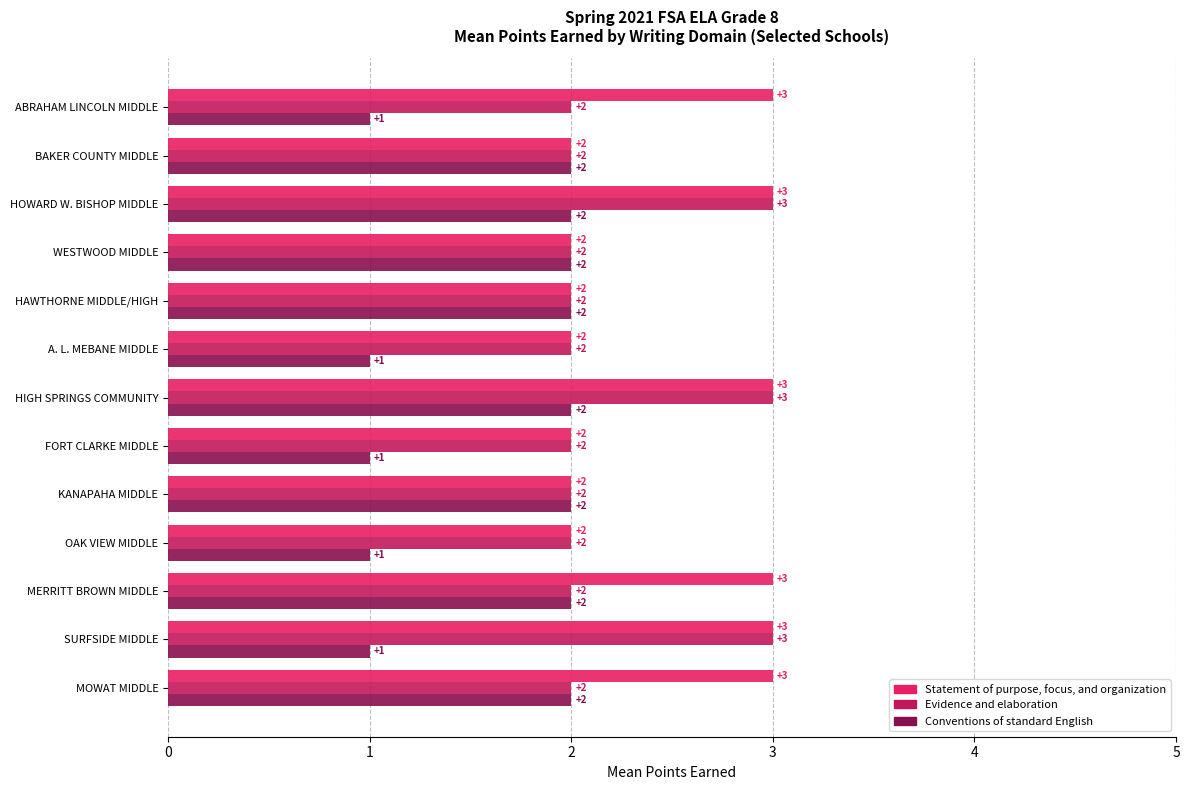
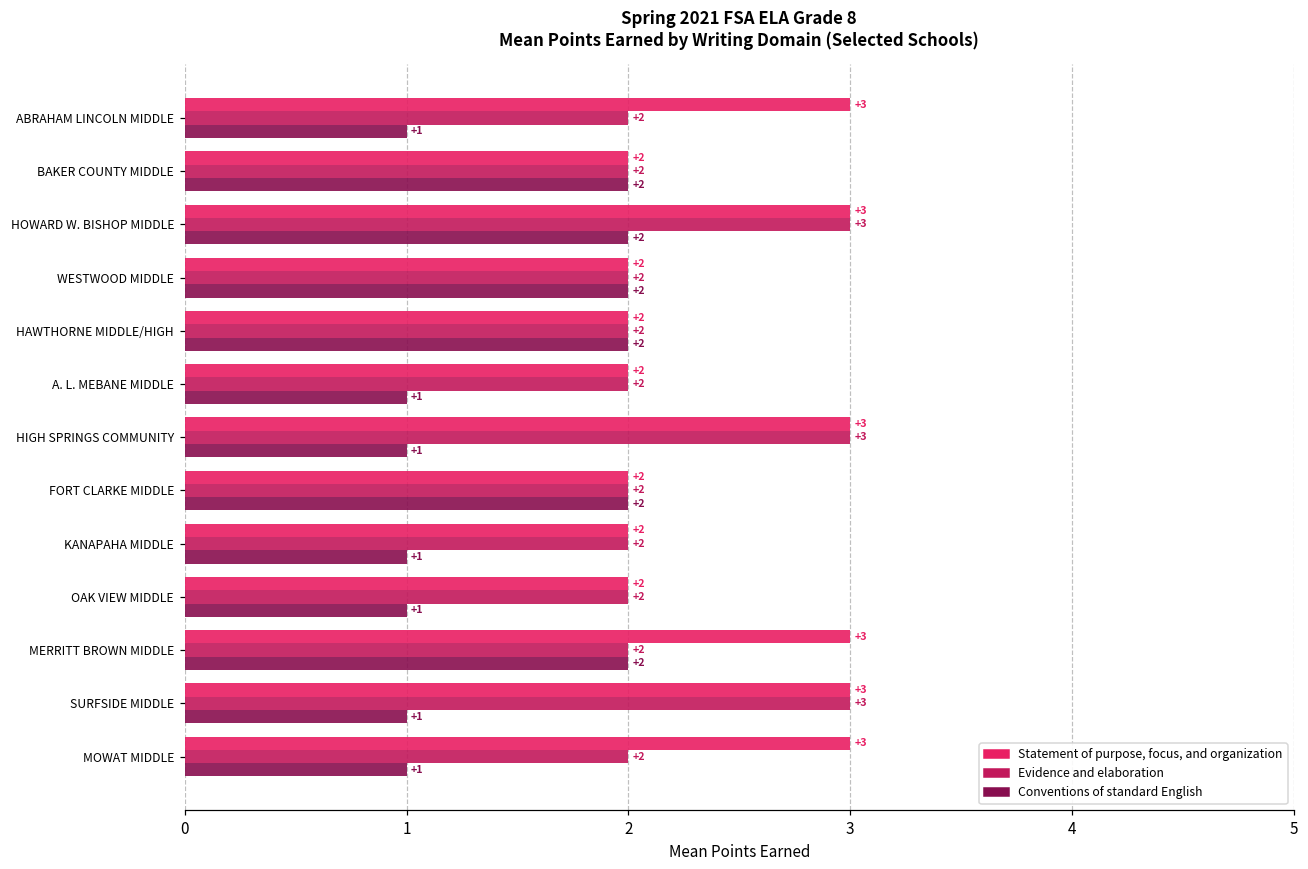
Conventions of standard English, HIGH SPRINGS COMMUNITY: +2 -> +1
Conventions of standard English, FORT CLARKE MIDDLE: +1 -> +2
Conventions of standard English, KANAPAHA MIDDLE: +2 -> +1
Conventions of standard English, MOWAT MIDDLE: +2 -> +1
